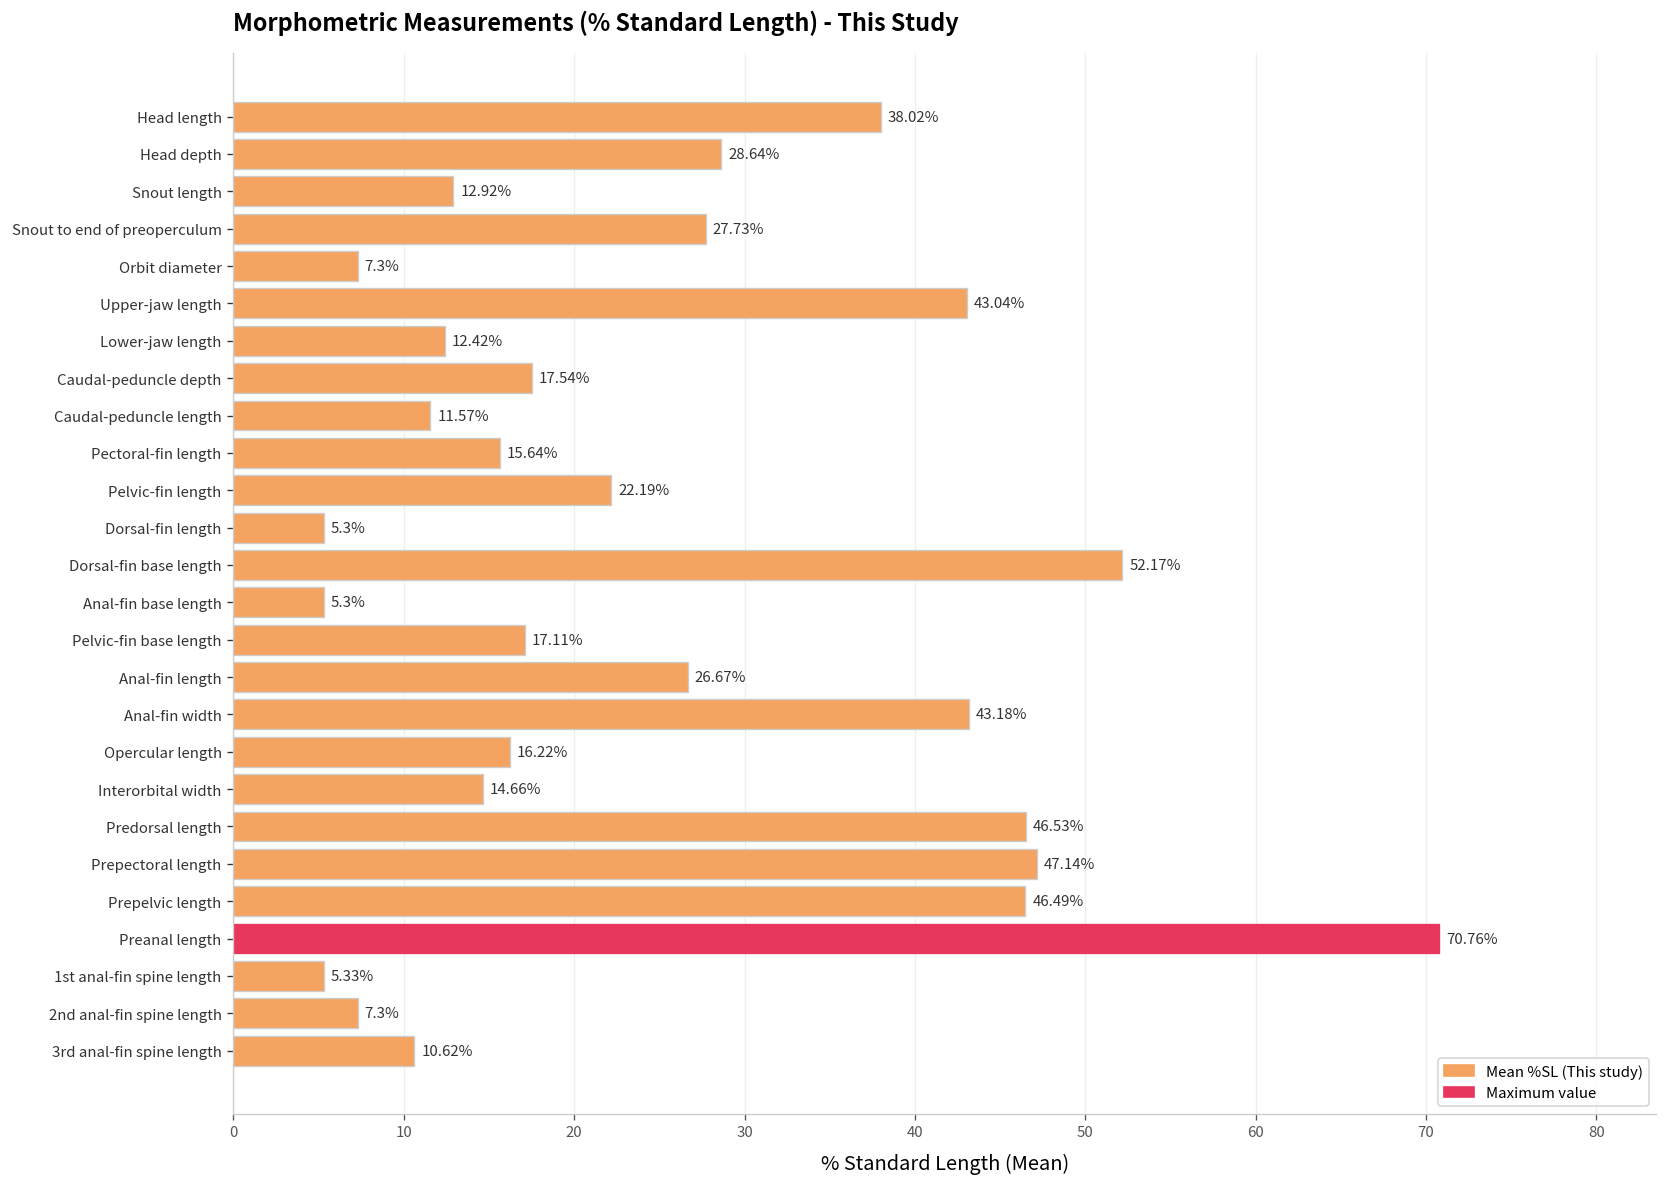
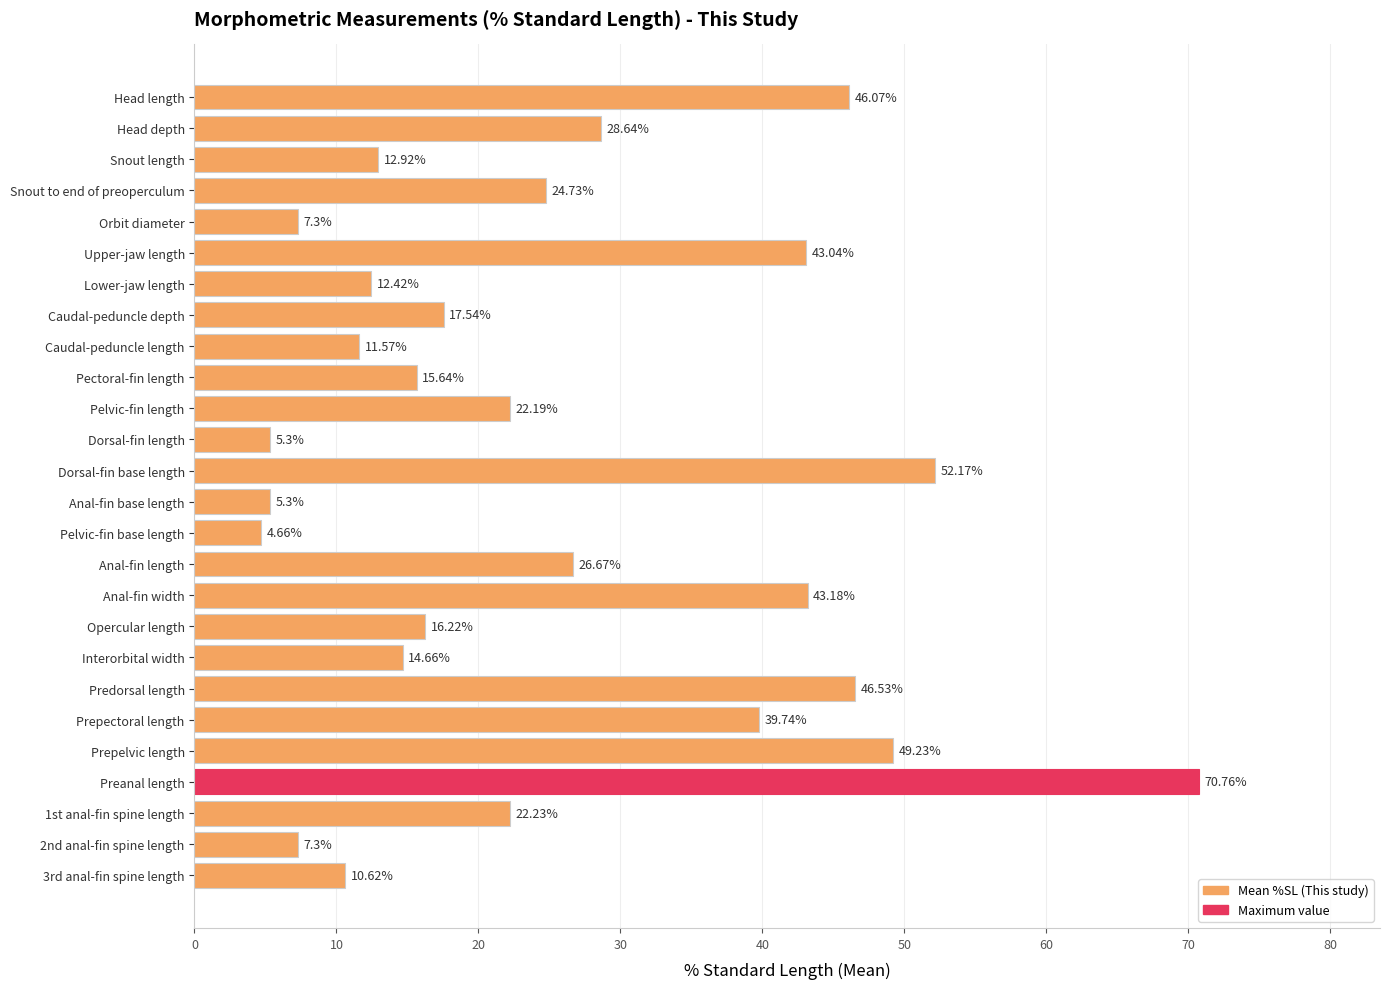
Head length: 38.02% -> 46.07%
Snout to end of preoperculum: 27.73% -> 24.73%
Pelvic-fin base length: 17.11% -> 4.66%
Prepectoral length: 47.14% -> 39.74%
Prepelvic length: 46.49% -> 49.23%
1st anal-fin spine length: 5.33% -> 22.23%
